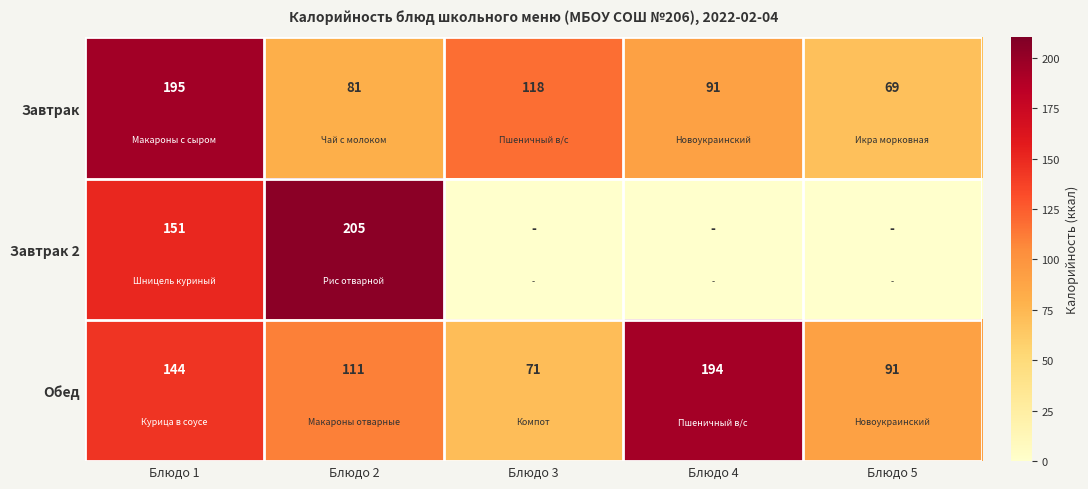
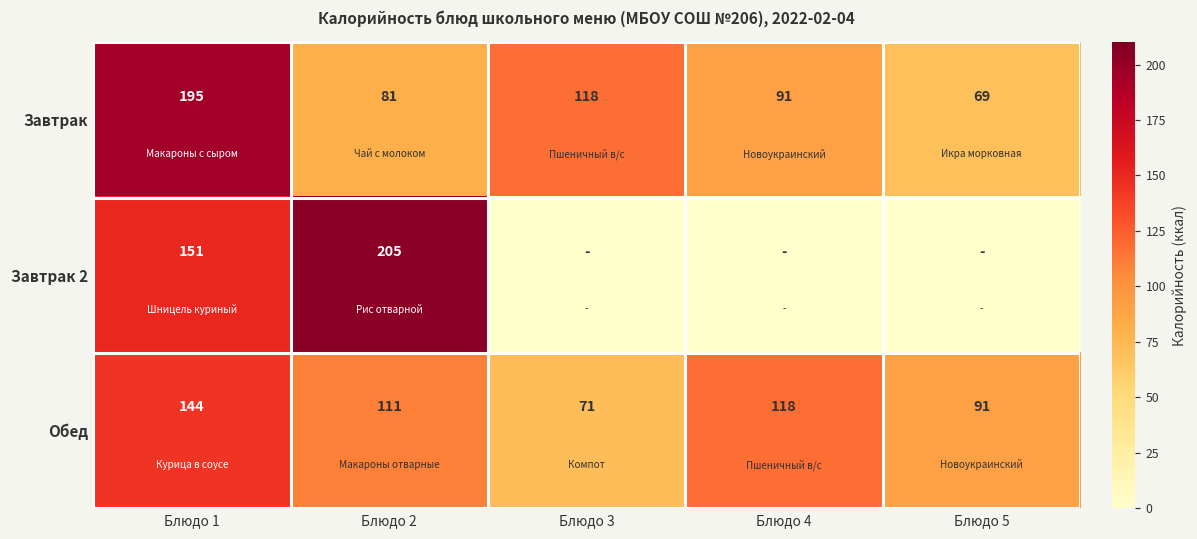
Обед, Блюдо 4: 194 -> 118
